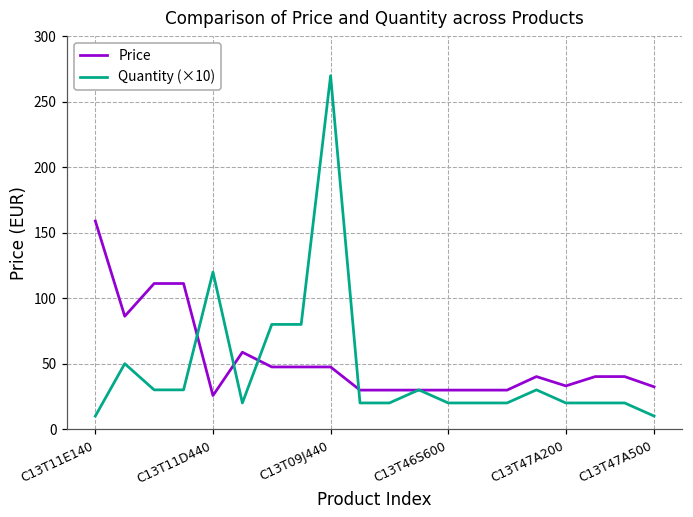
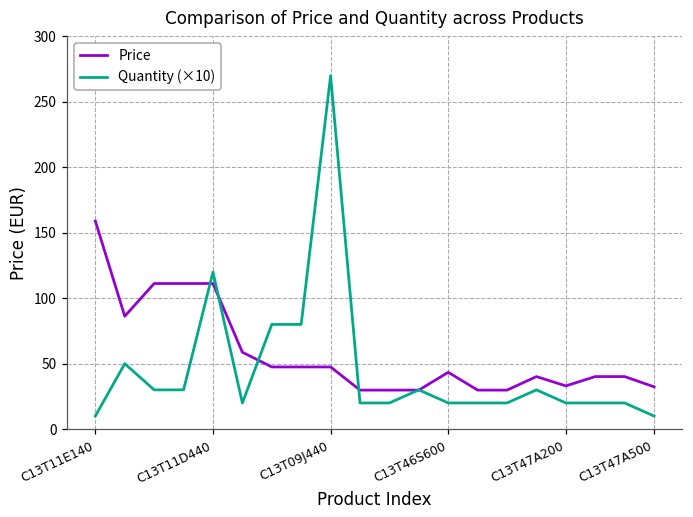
Price, C13T11D440: 26 -> 111
Price, C13T46S600: 30 -> 43
